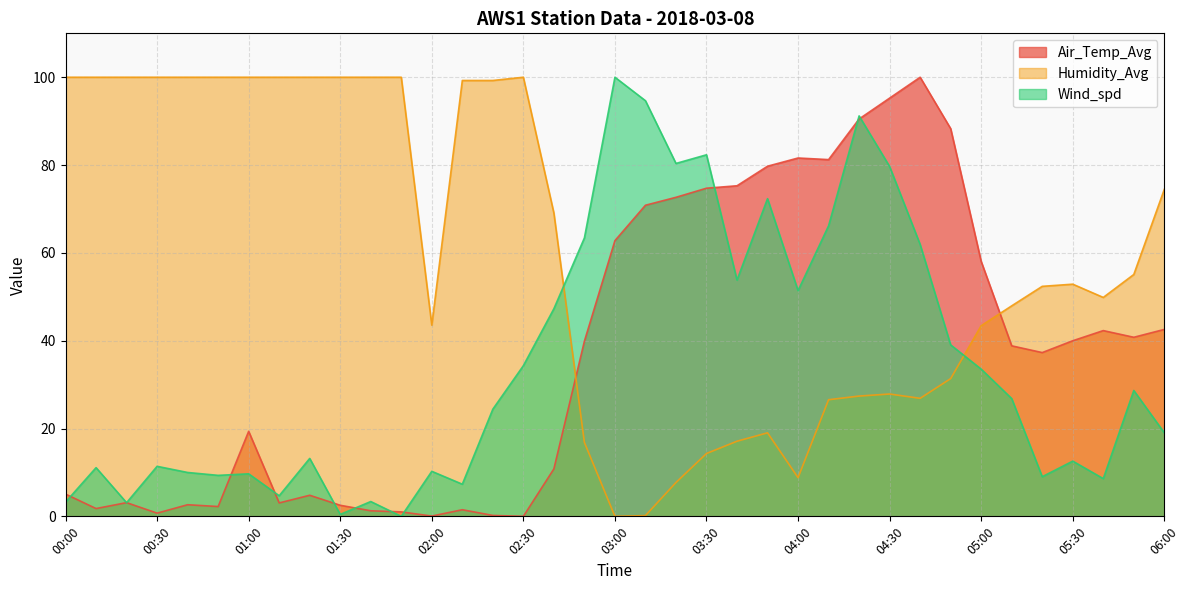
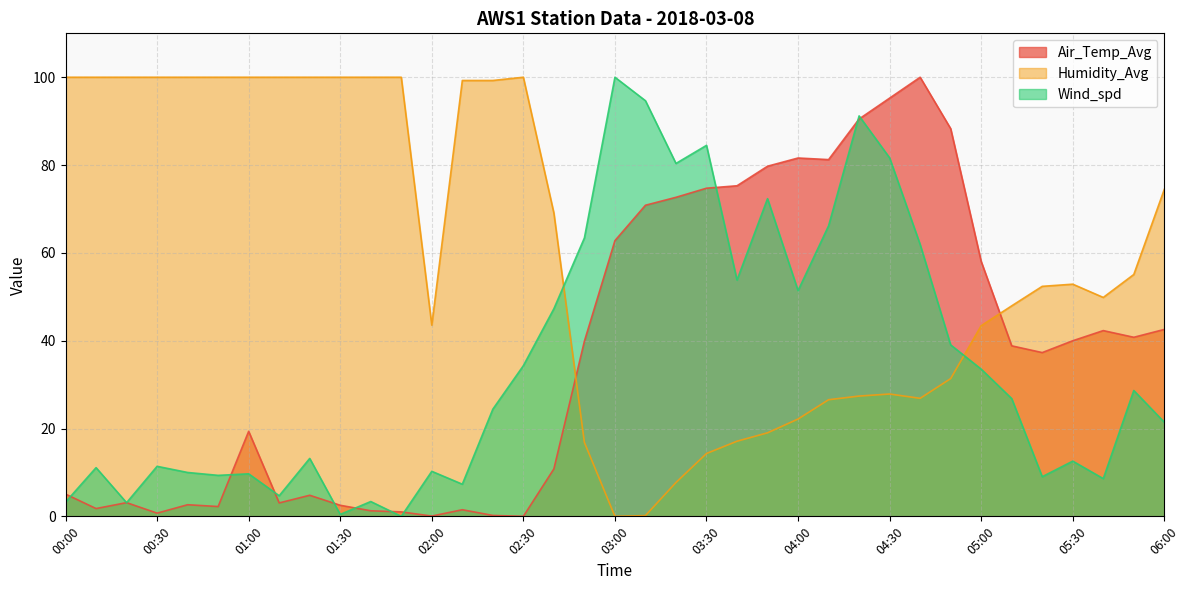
Wind_spd, 03:30: 82 -> 84
Humidity_Avg, 04:00: 9 -> 22
Wind_spd, 04:30: 80 -> 82
Wind_spd, 06:00: 19 -> 21
